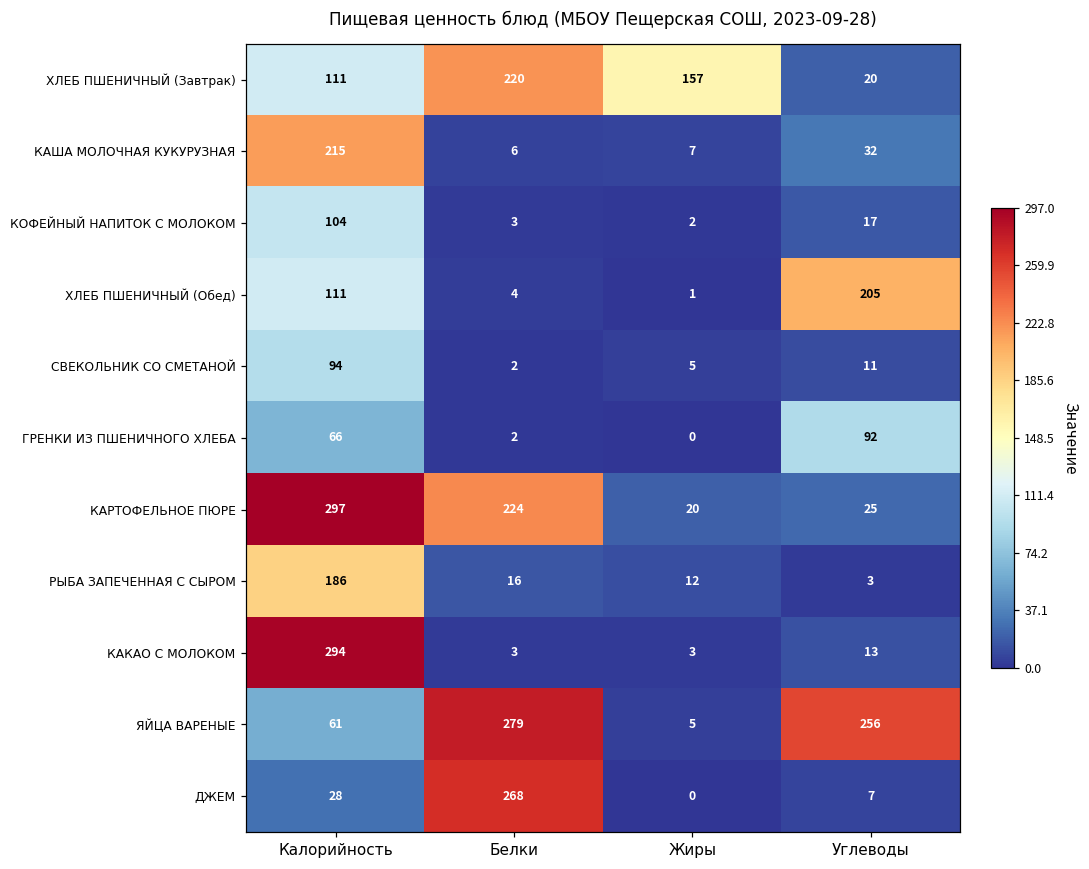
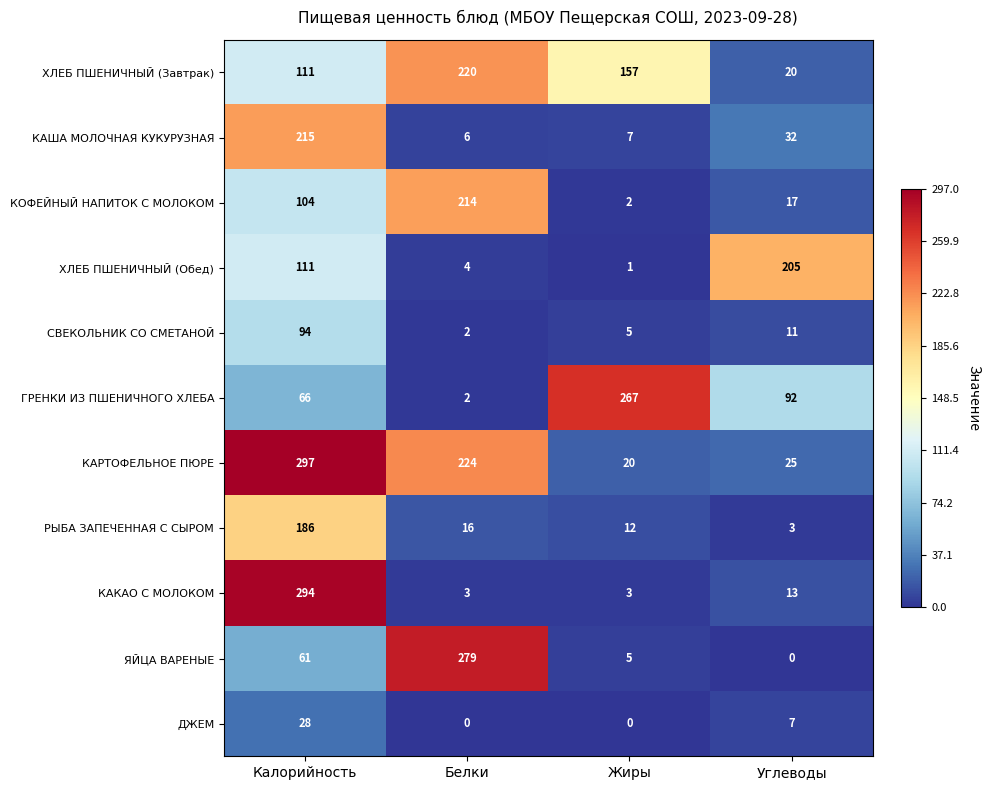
КОФЕЙНЫЙ НАПИТОК С МОЛОКОМ, Белки: 3 -> 214
ГРЕНКИ ИЗ ПШЕНИЧНОГО ХЛЕБА, Жиры: 0 -> 267
ЯЙЦА ВАРЕНЫЕ, Углеводы: 256 -> 0
ДЖЕМ, Белки: 268 -> 0
